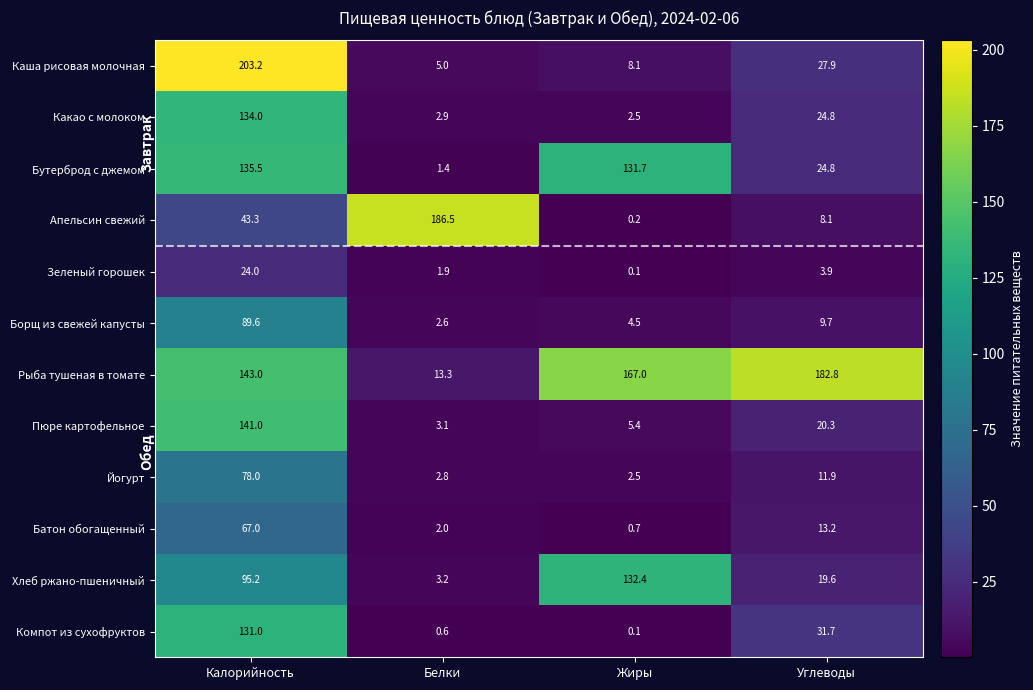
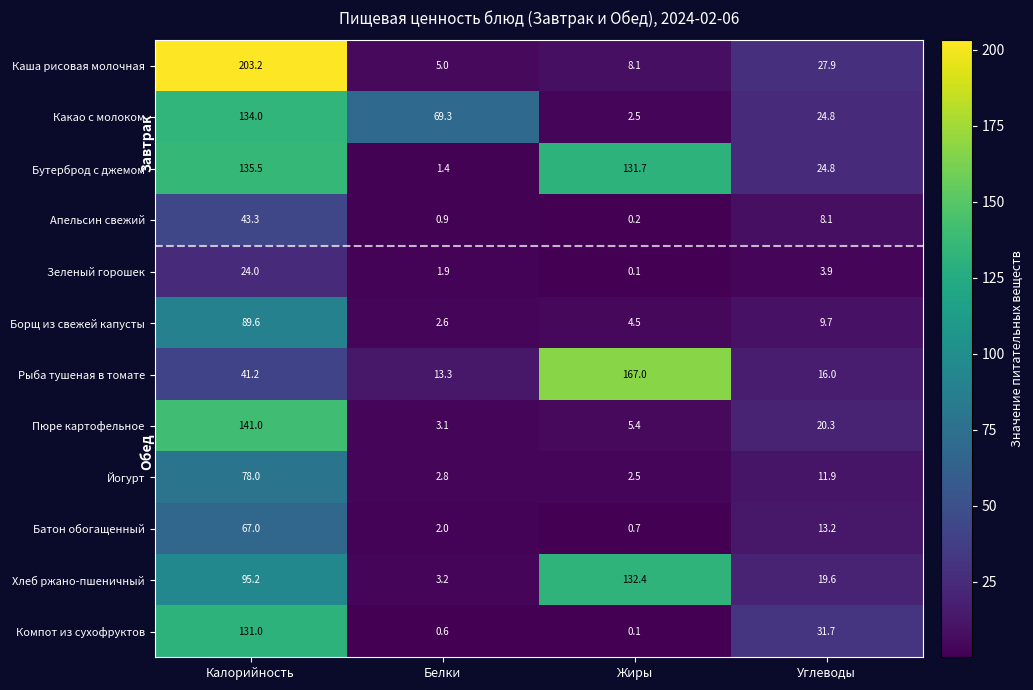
Какао с молоком, Белки: 2.9 -> 69.3
Апельсин свежий, Белки: 186.5 -> 0.9
Рыба тушеная в томате, Калорийность: 143.0 -> 41.2
Рыба тушеная в томате, Углеводы: 182.8 -> 16.0
